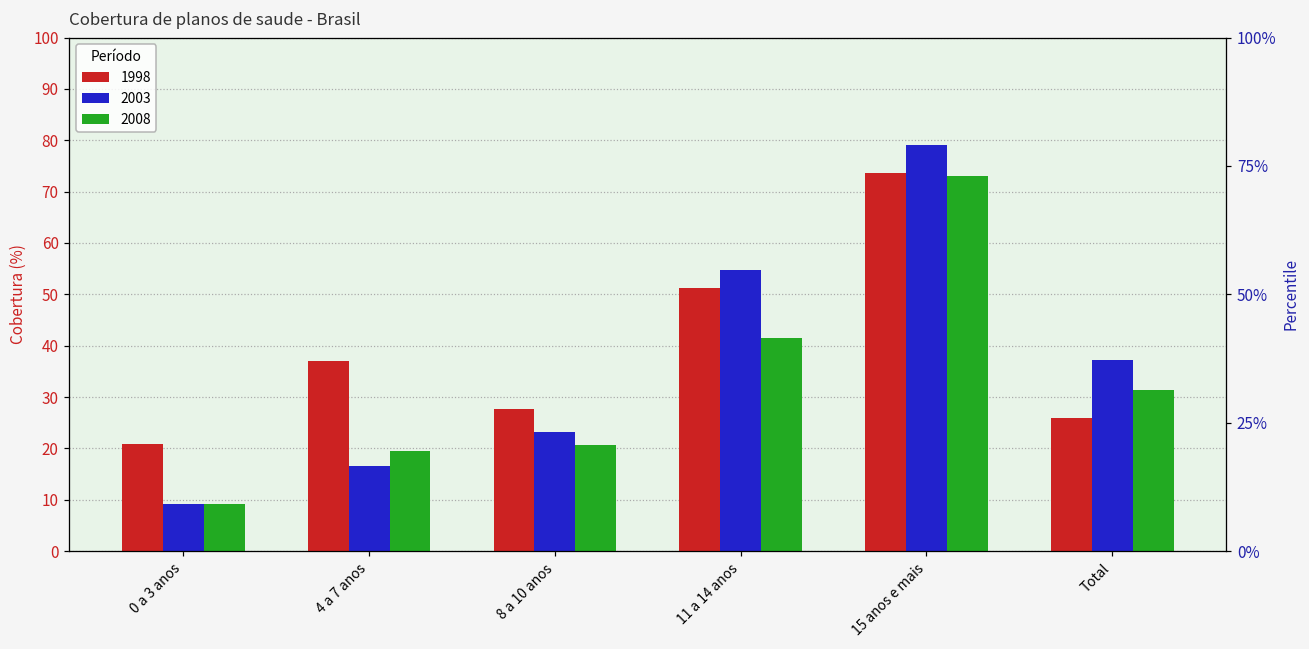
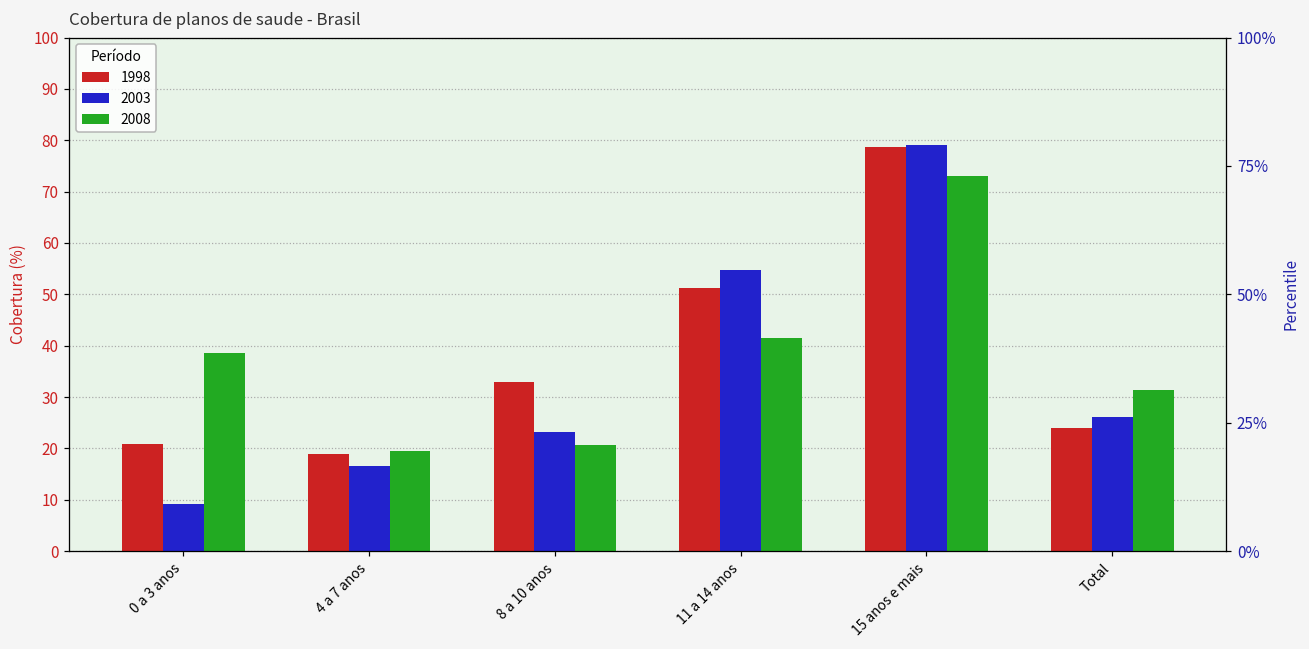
2008, 0 a 3 anos: 9 -> 39
1998, 4 a 7 anos: 37 -> 19
1998, 8 a 10 anos: 28 -> 33
1998, 15 anos e mais: 74 -> 79
1998, Total: 26 -> 24
2003, Total: 37 -> 26
